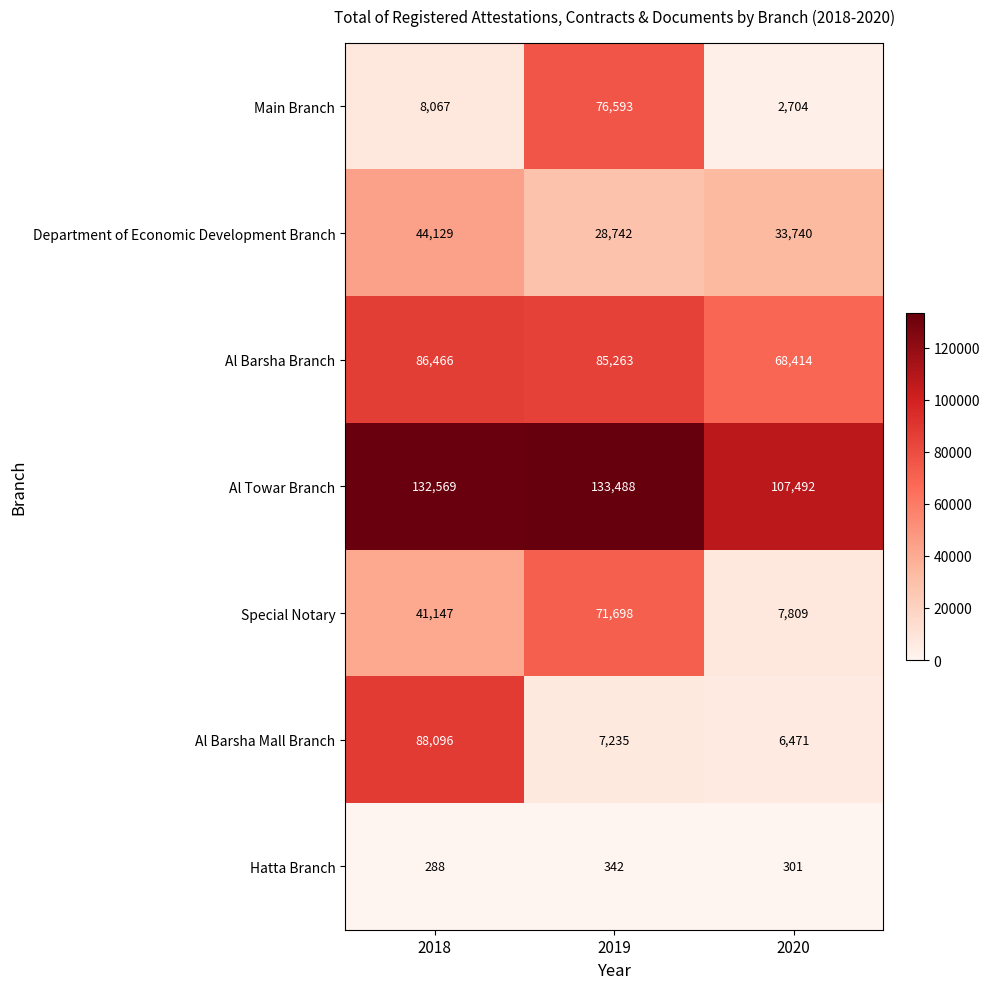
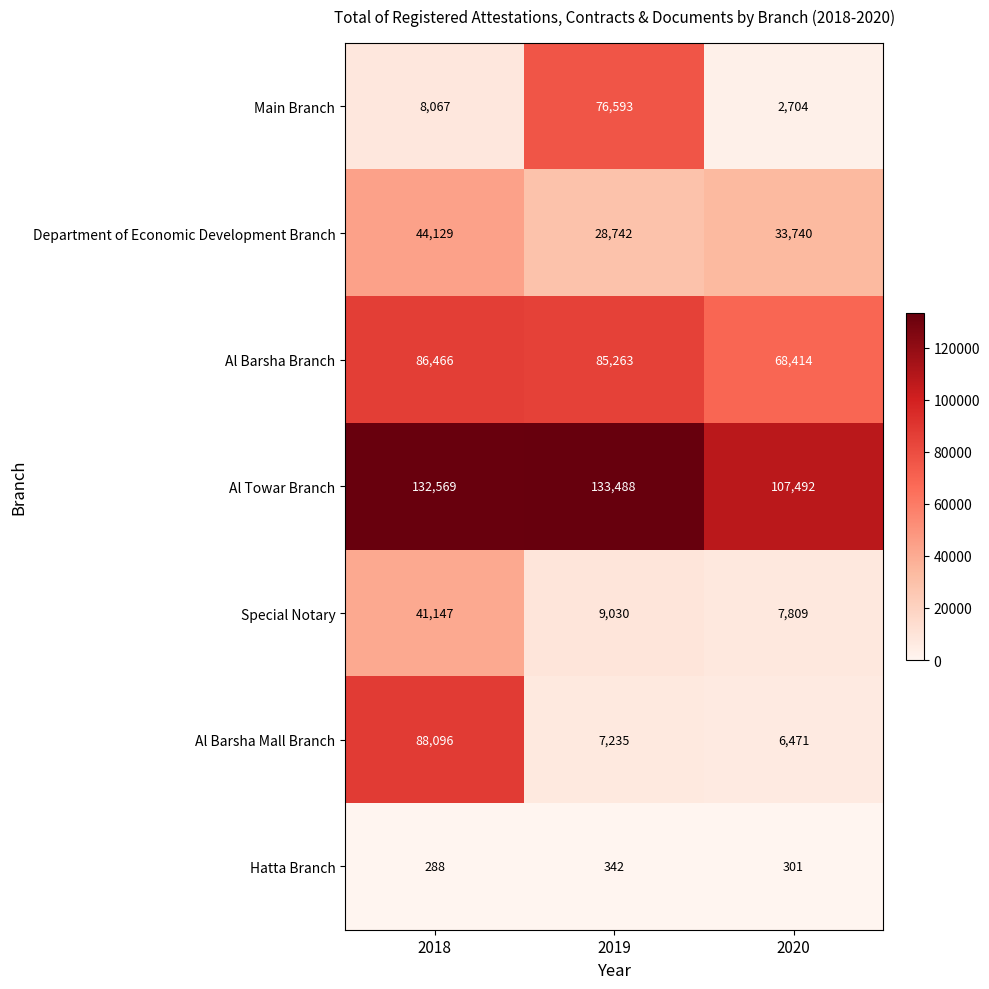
Special Notary, 2019: 71,698 -> 9,030
